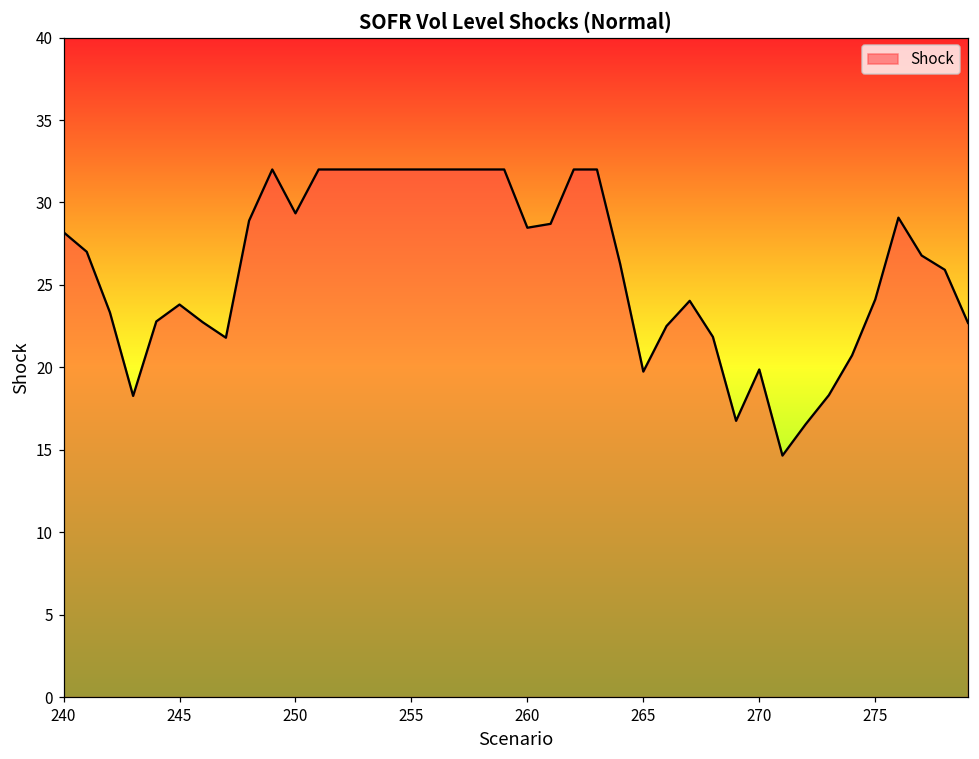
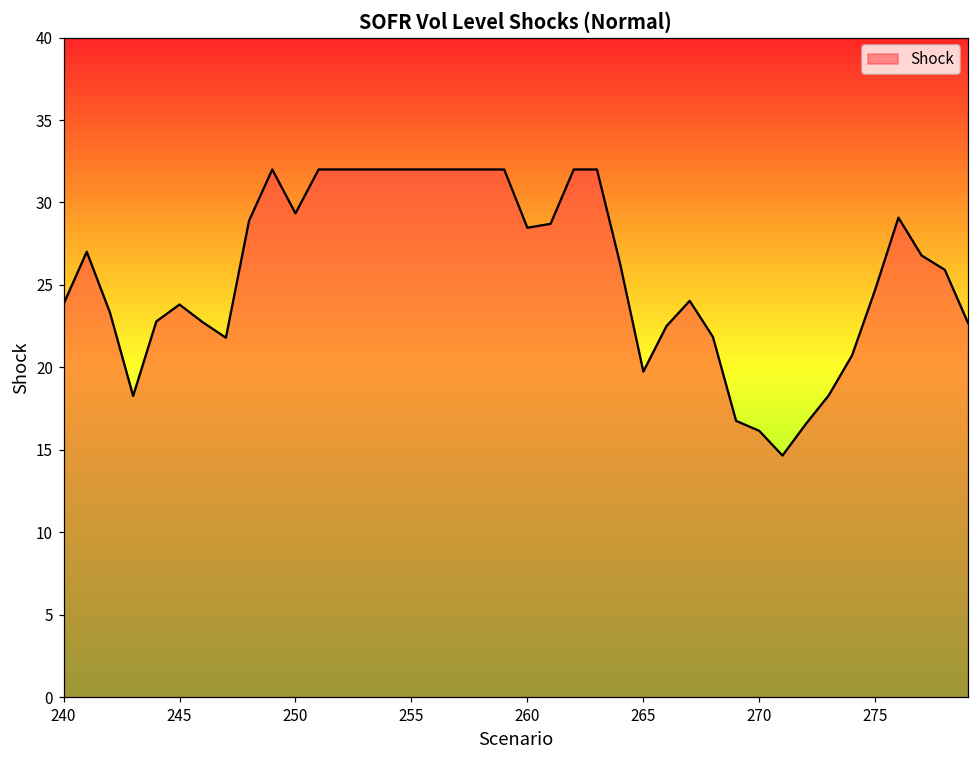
240: 28.2 -> 23.8
270: 19.9 -> 16.1
275: 24.1 -> 24.7
